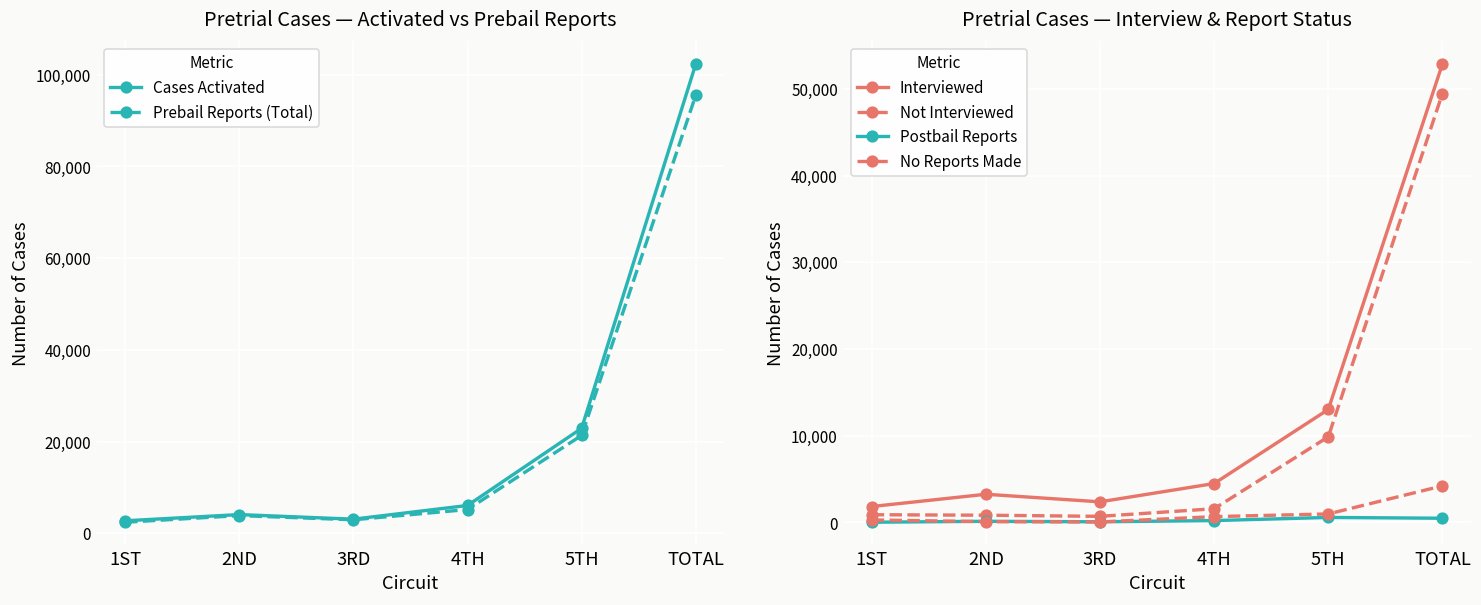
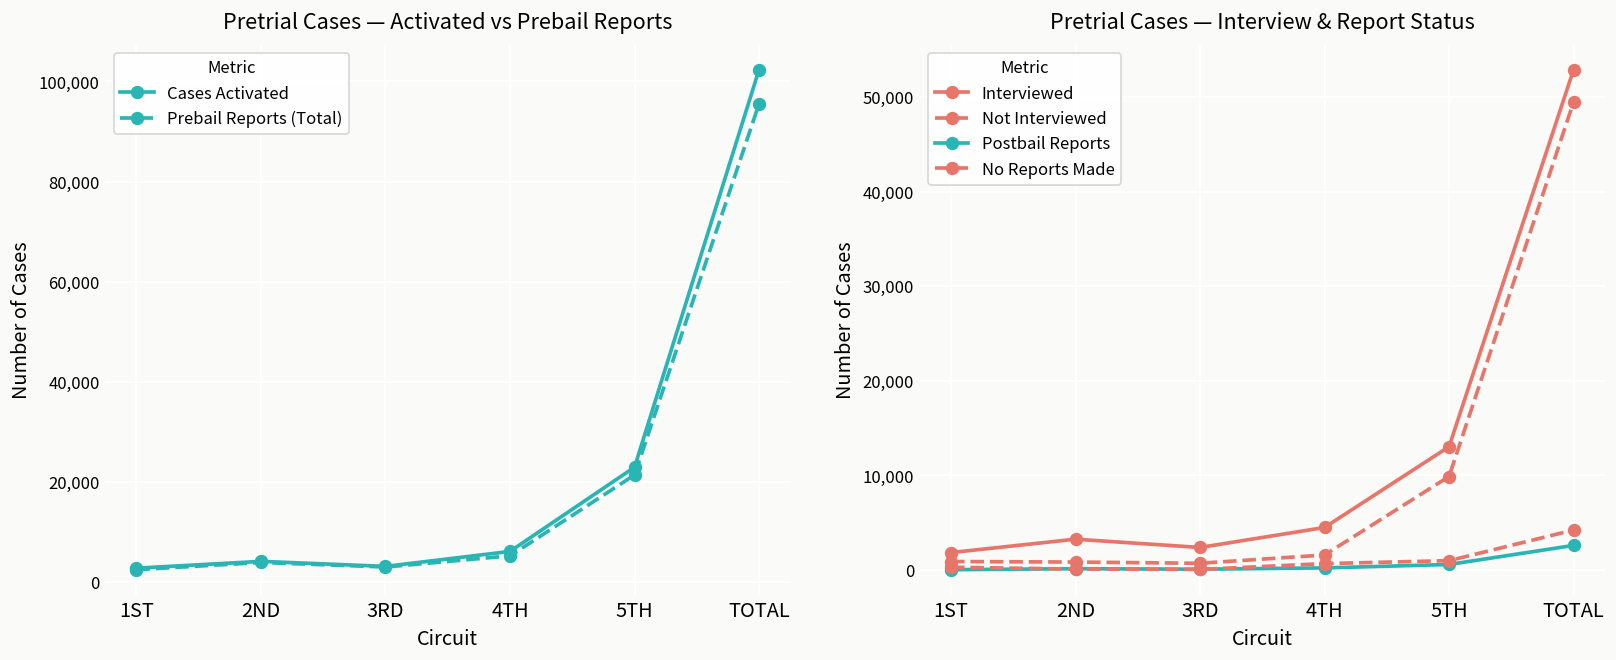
Pretrial Cases — Interview & Report Status, Postbail Reports, TOTAL: 0 -> 3,000
